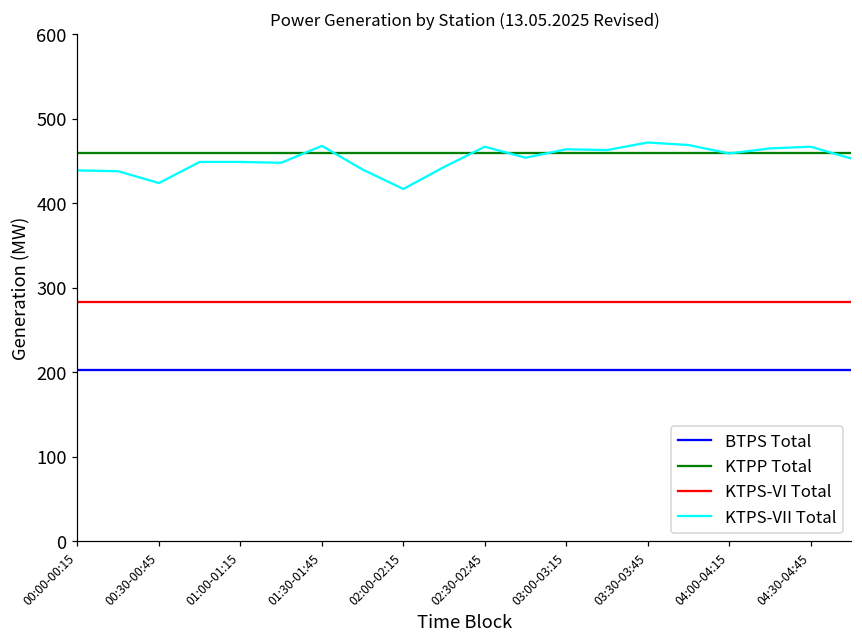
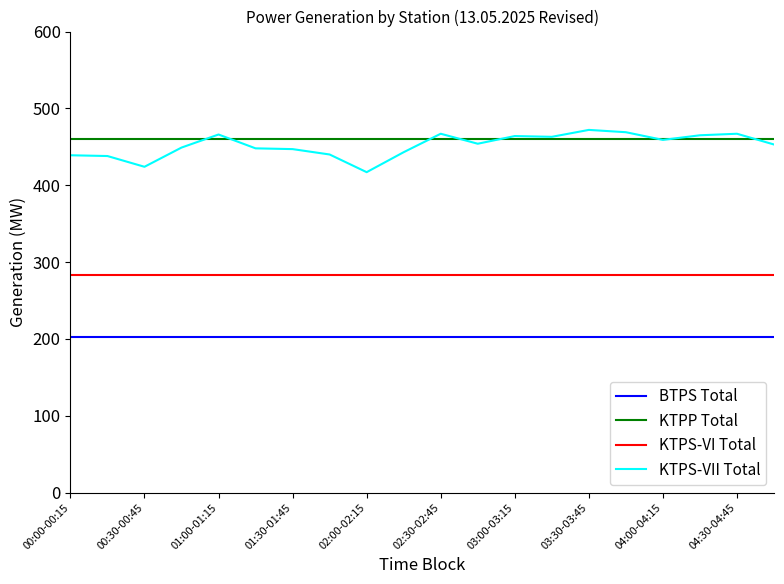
KTPS-VII Total, 01:00-01:15: 450 -> 470
KTPS-VII Total, 01:30-01:45: 470 -> 450
